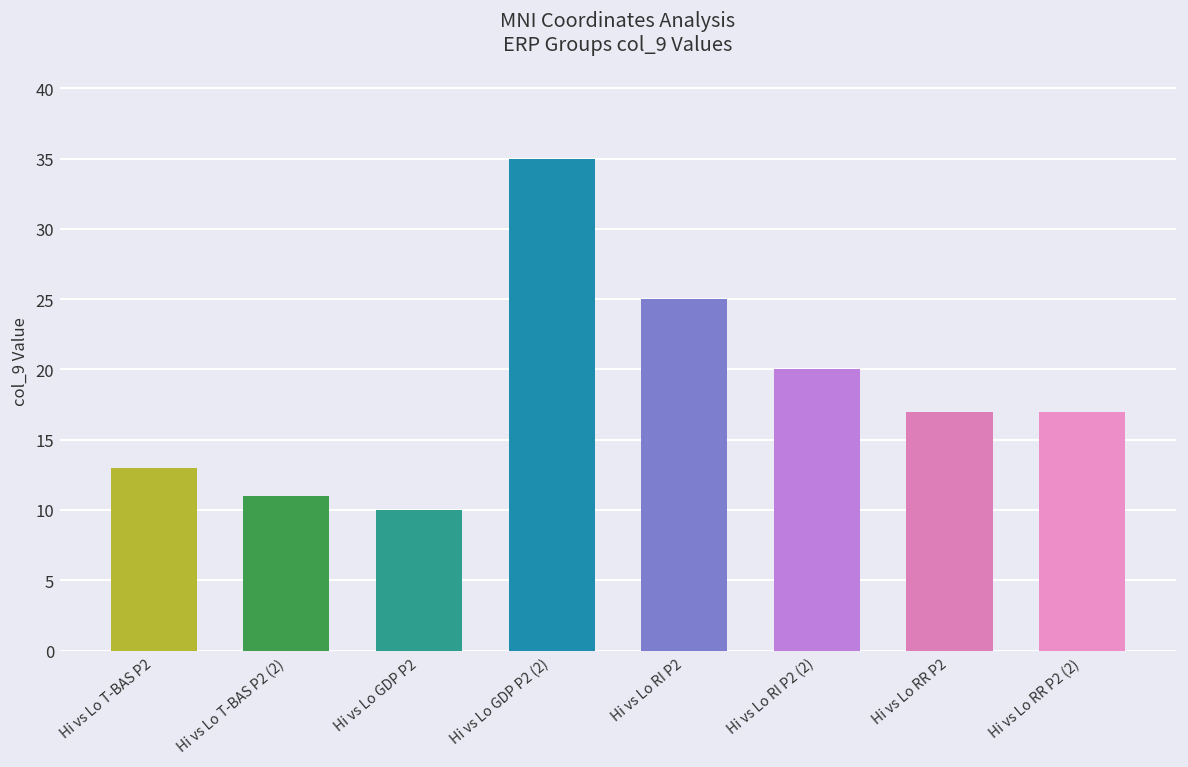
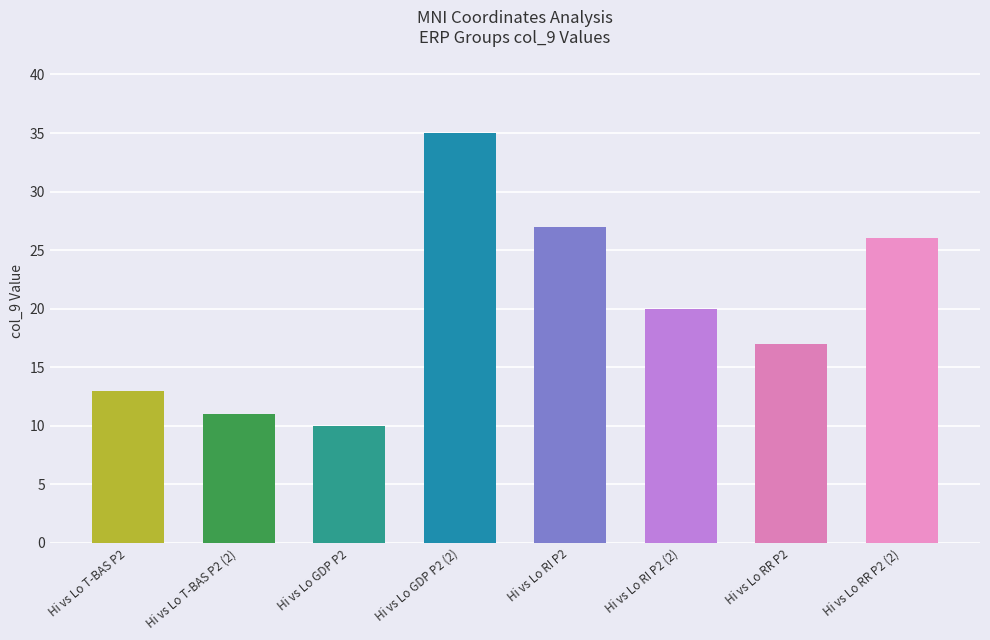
Hi vs Lo RI P2: 25 -> 27
Hi vs Lo RR P2 (2): 17 -> 26
